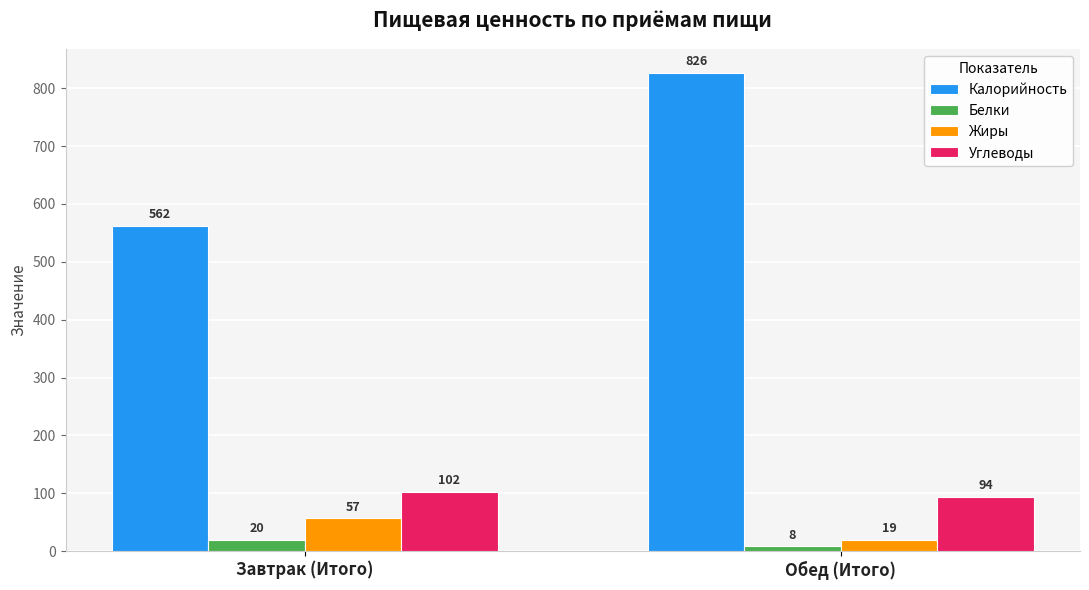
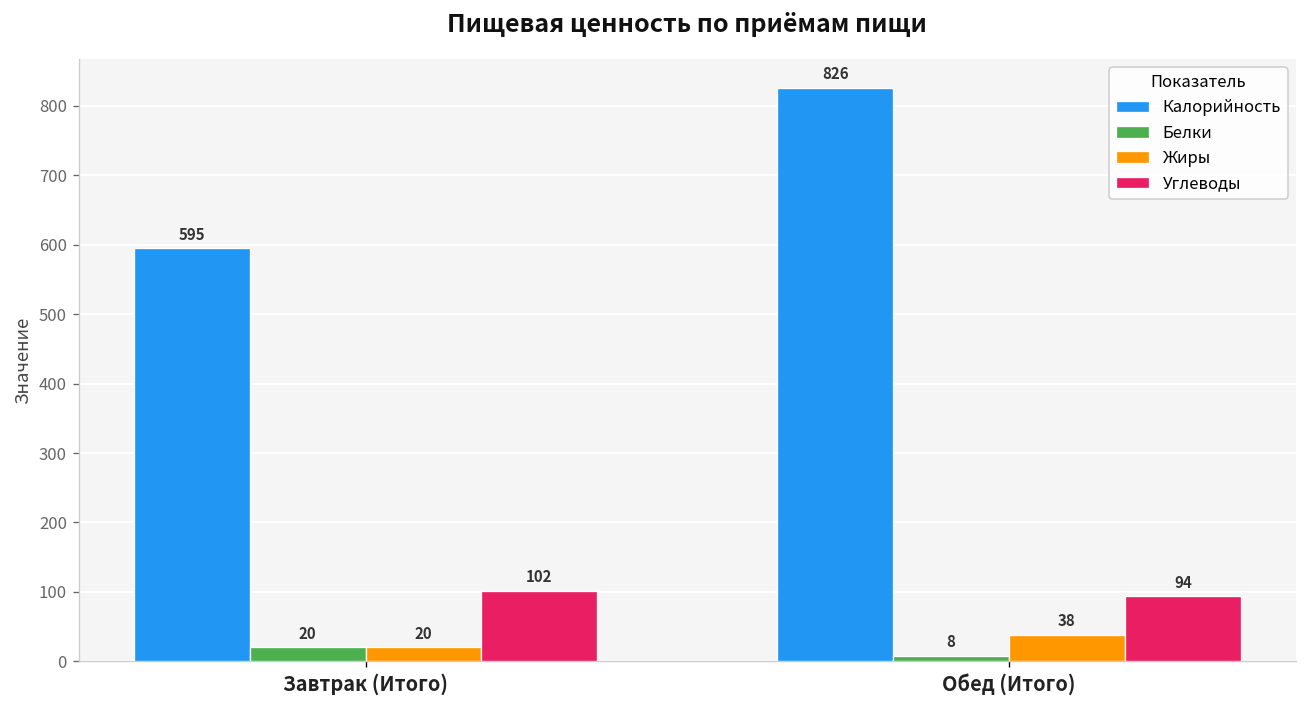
Калорийность, Завтрак (Итого): 562 -> 595
Жиры, Завтрак (Итого): 57 -> 20
Жиры, Обед (Итого): 19 -> 38
